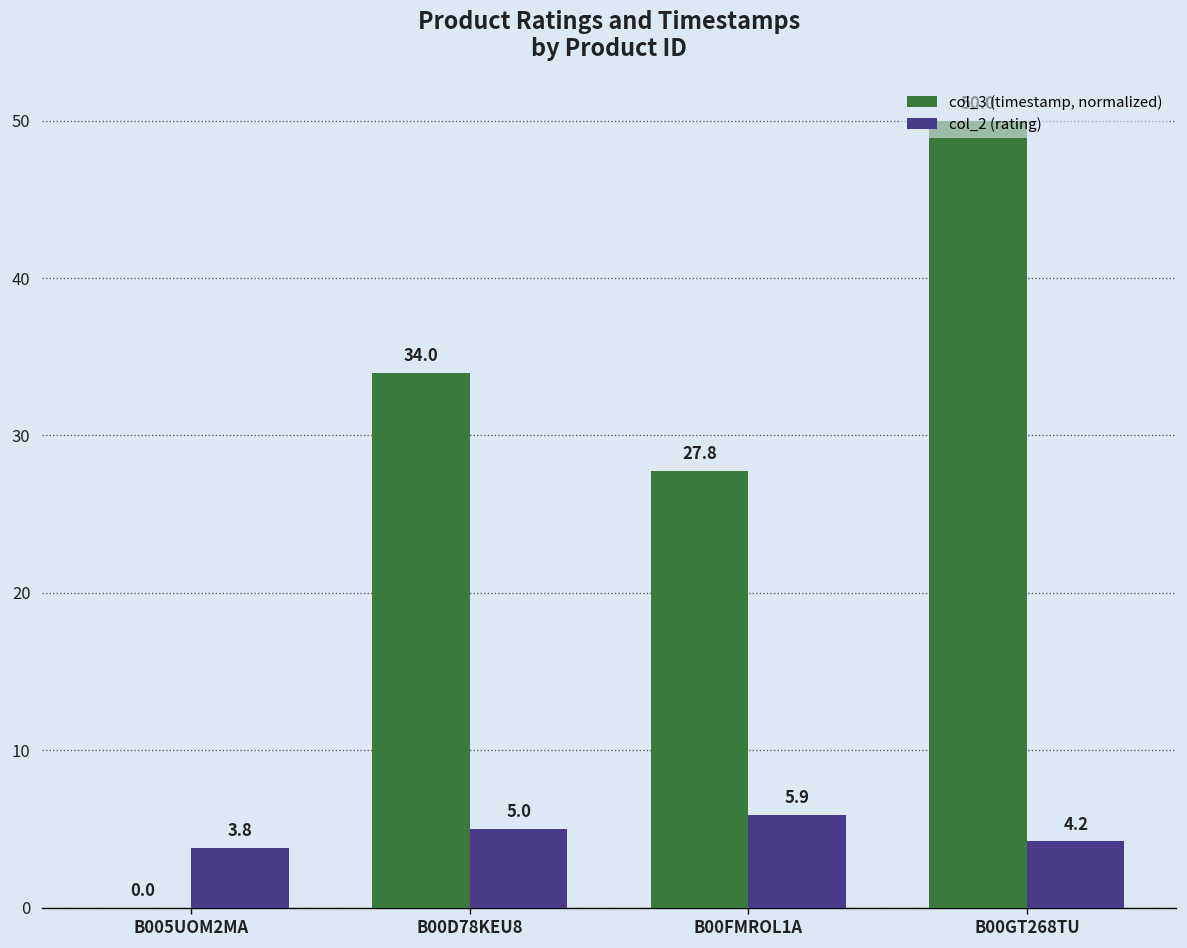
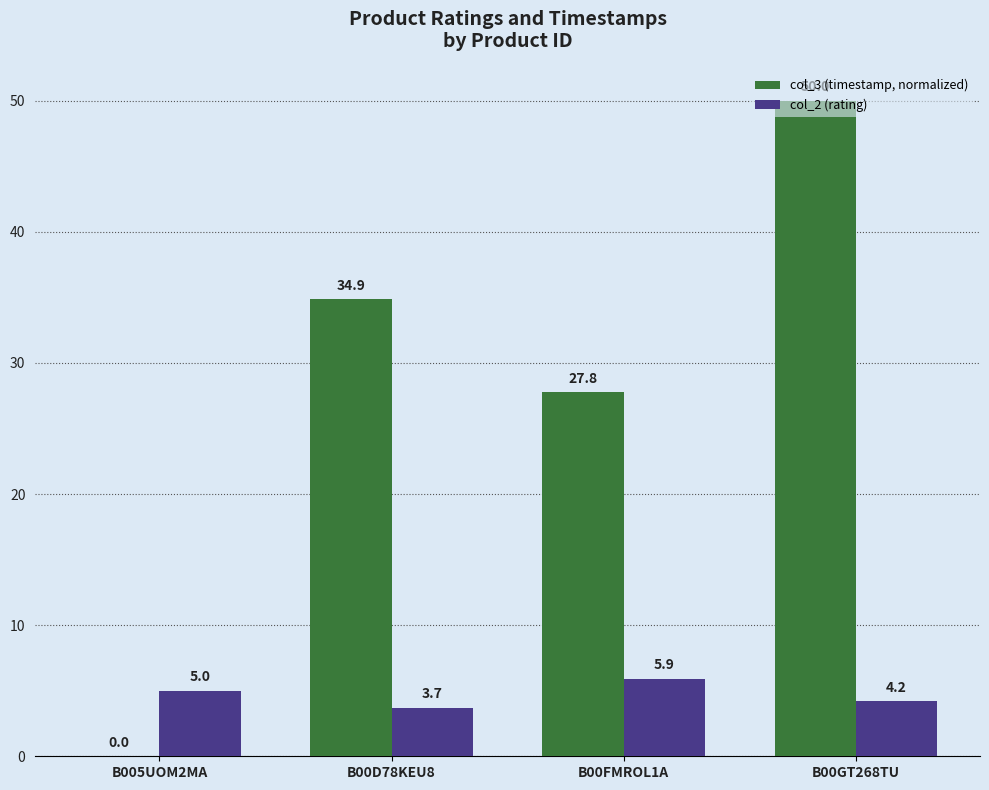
col_2 (rating), B005UOM2MA: 3.8 -> 5.0
col_3 (timestamp, normalized), B00D78KEU8: 34.0 -> 34.9
col_2 (rating), B00D78KEU8: 5.0 -> 3.7
